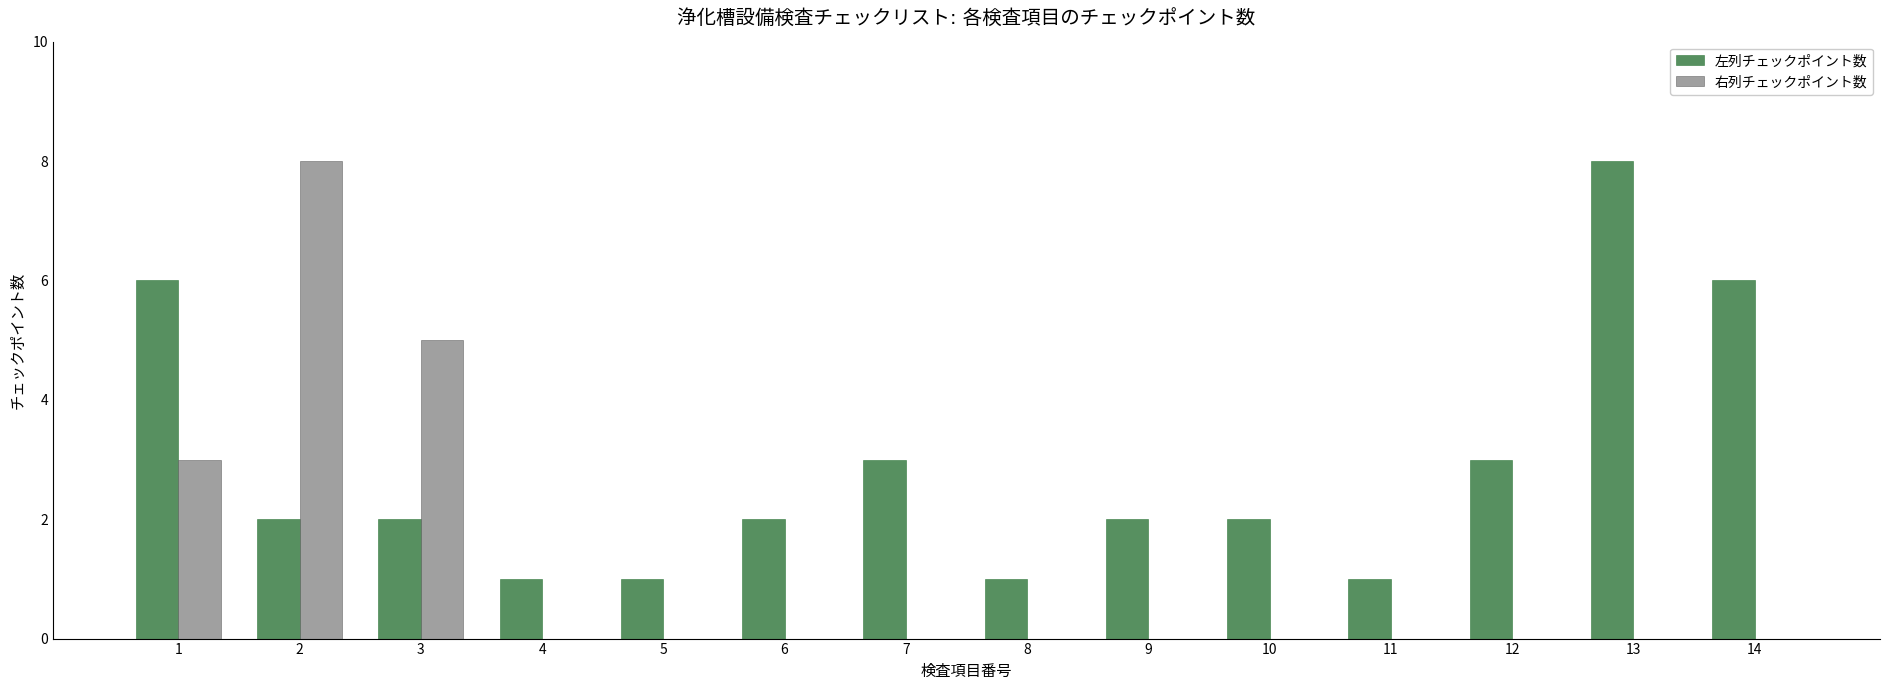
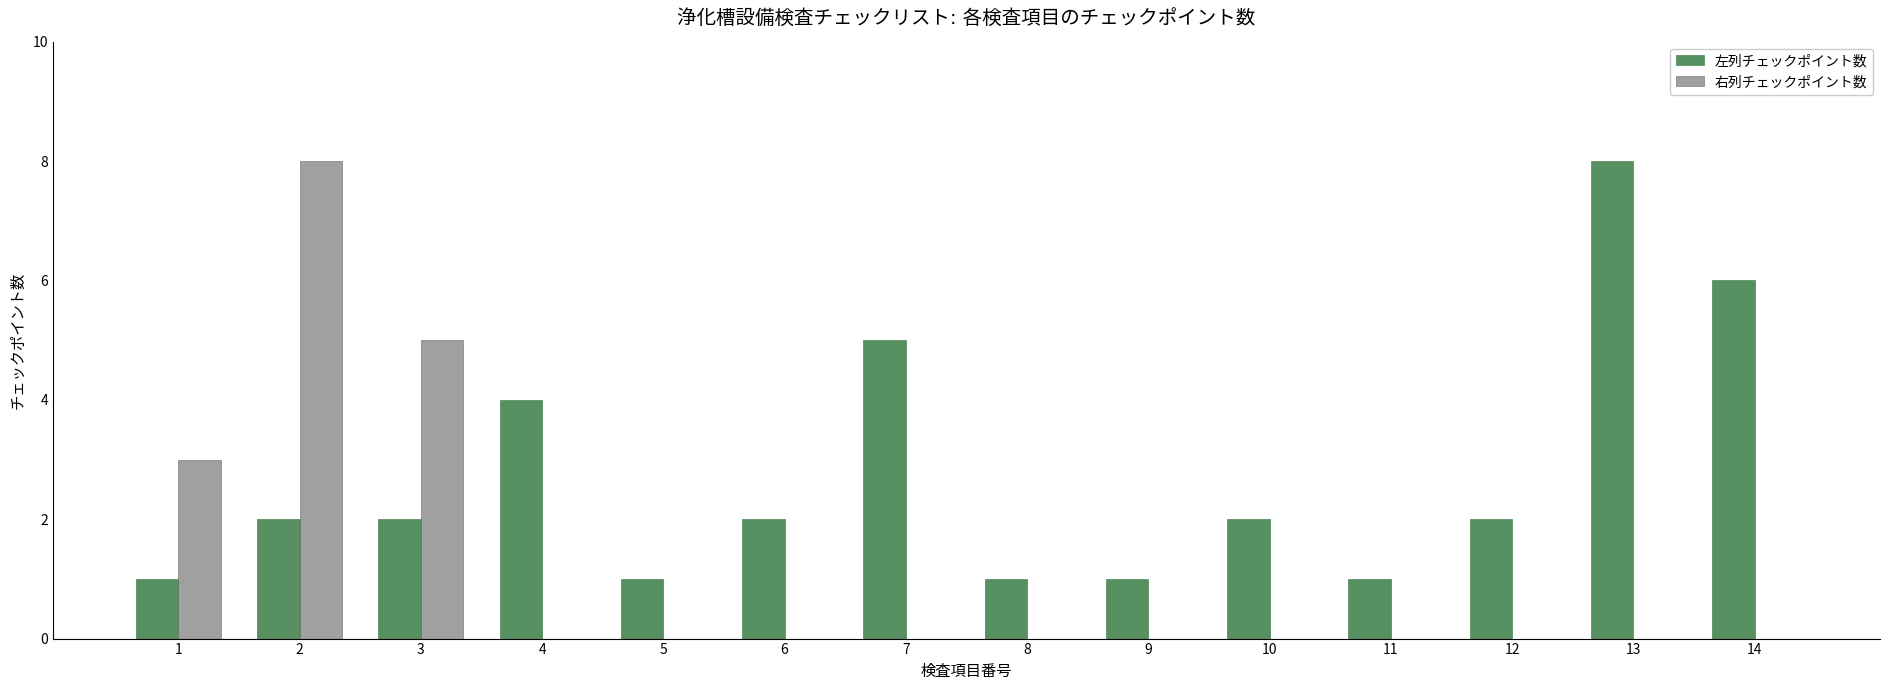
左列チェックポイント数, 1: 6 -> 1
左列チェックポイント数, 4: 1 -> 4
左列チェックポイント数, 7: 3 -> 5
左列チェックポイント数, 9: 2 -> 1
左列チェックポイント数, 12: 3 -> 2
